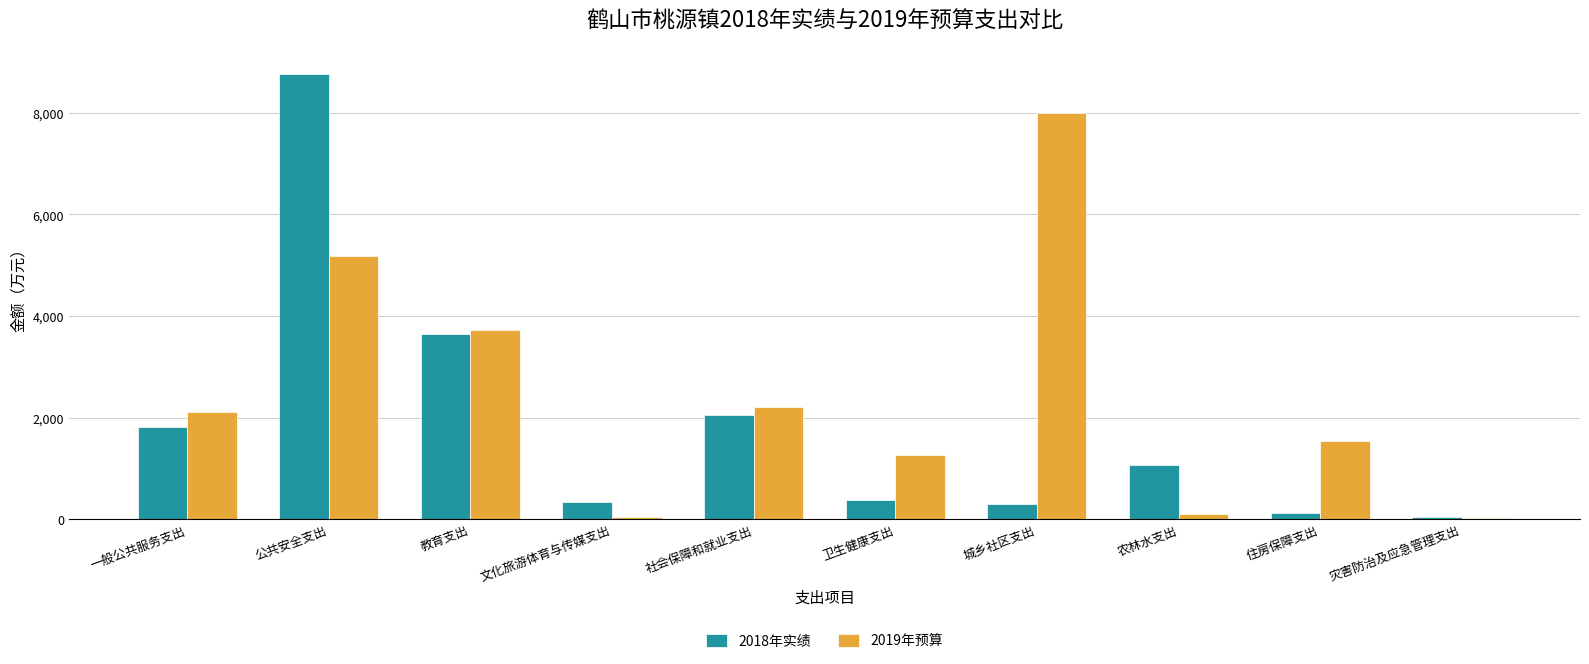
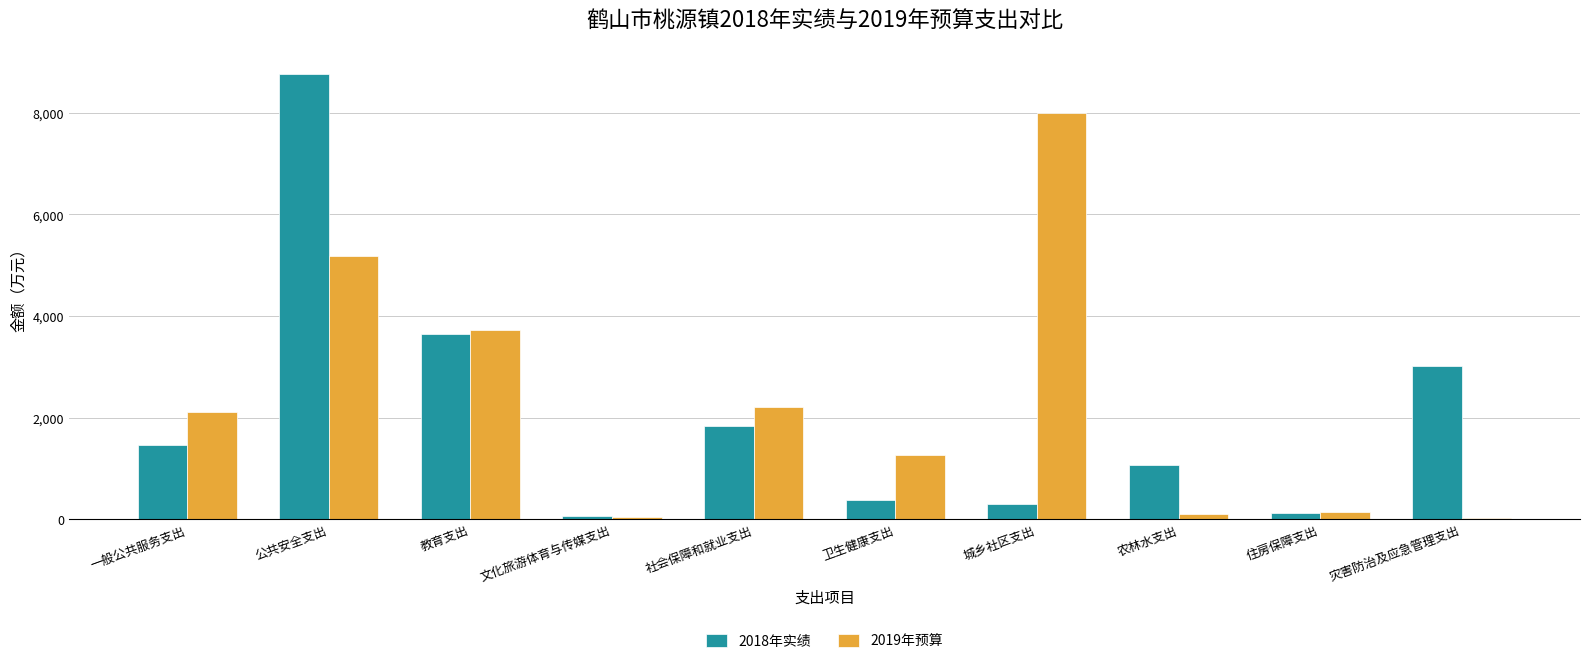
2018年实绩, 一般公共服务支出: 1,800 -> 1,500
2018年实绩, 文化旅游体育与传媒支出: 300 -> 100
2018年实绩, 社会保障和就业支出: 2,000 -> 1,800
2019年预算, 住房保障支出: 1,500 -> 100
2018年实绩, 灾害防治及应急管理支出: 0 -> 3,000
